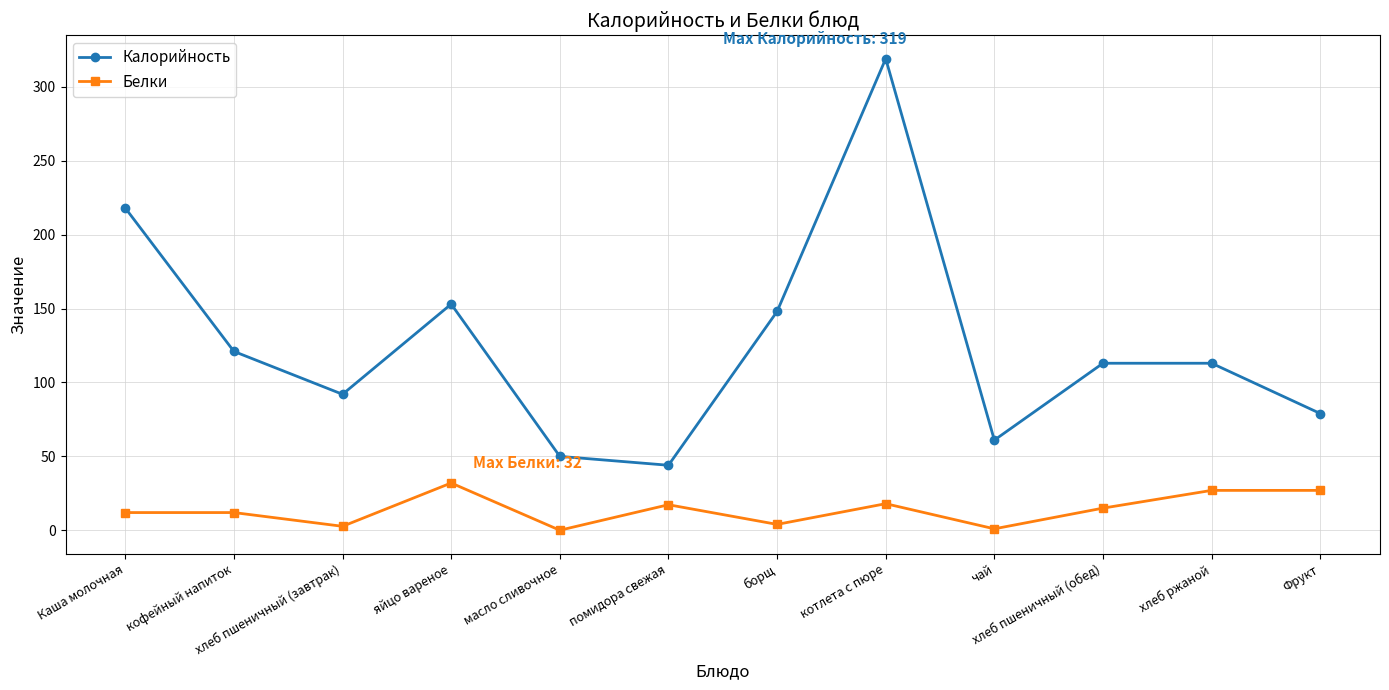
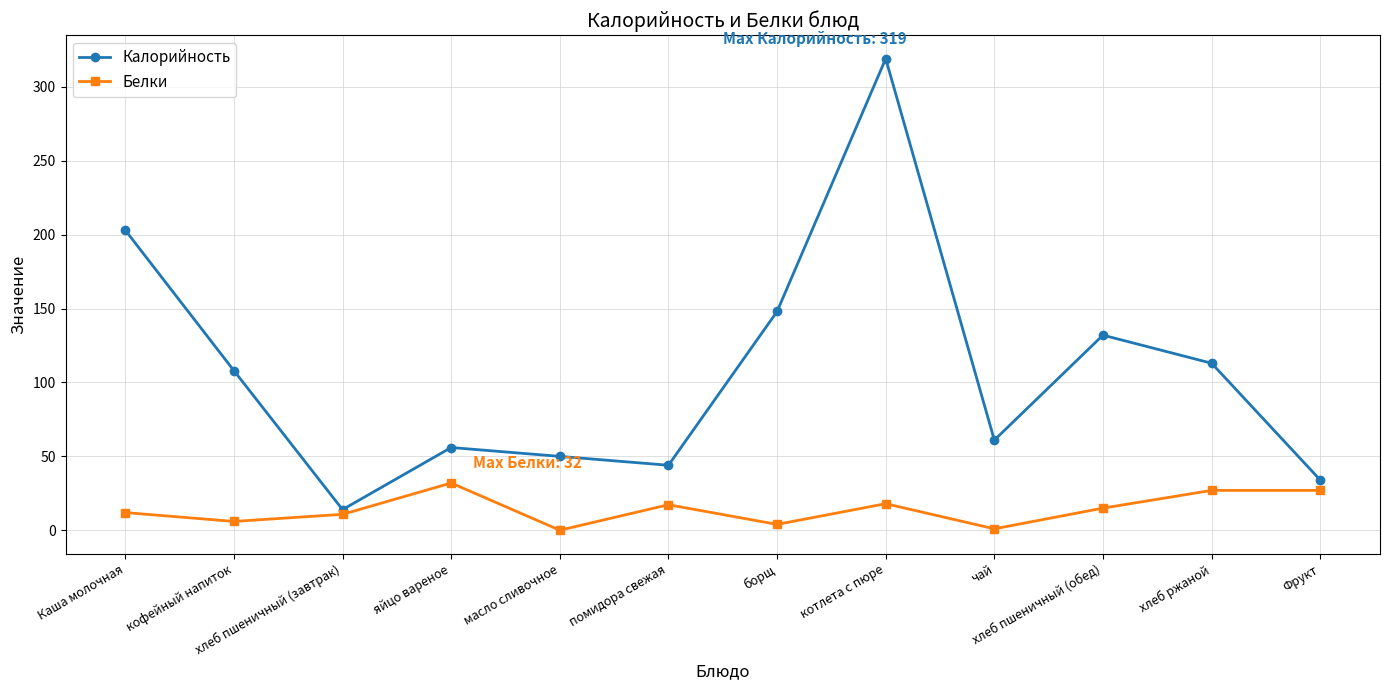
Калорийность, Каша молочная: 218 -> 203
Калорийность, кофейный напиток: 121 -> 108
Белки, кофейный напиток: 12 -> 6
Калорийность, хлеб пшеничный (завтрак): 92 -> 14
Белки, хлеб пшеничный (завтрак): 3 -> 11
Калорийность, яйцо вареное: 153 -> 56
Калорийность, хлеб пшеничный (обед): 113 -> 132
Калорийность, Фрукт: 79 -> 34
